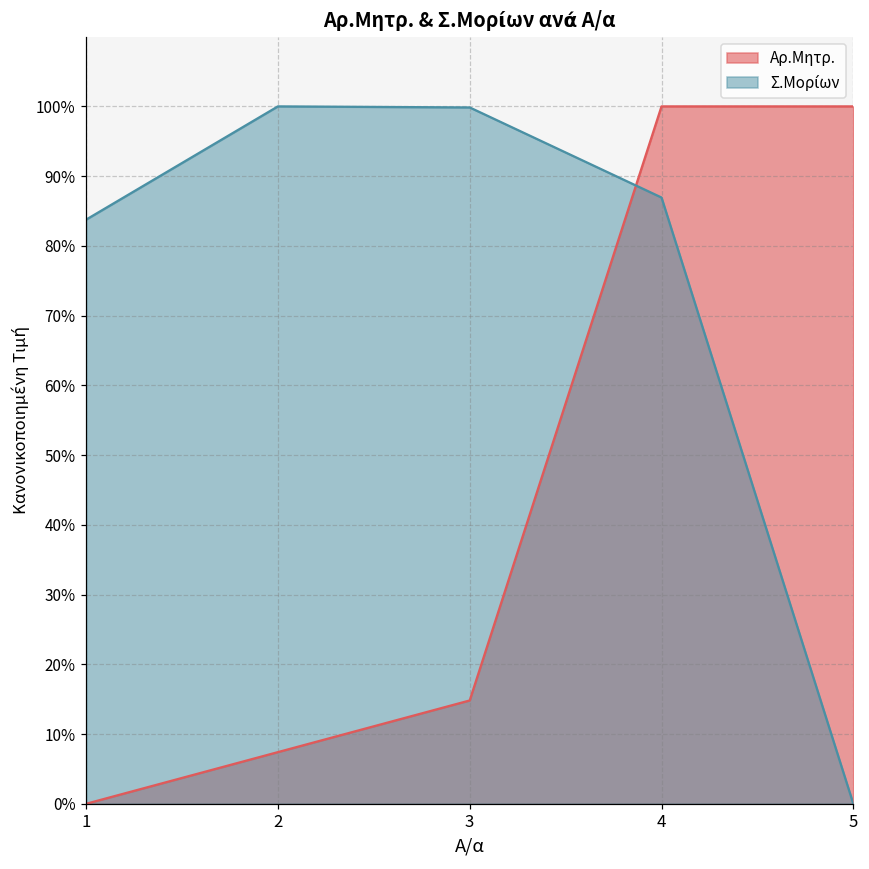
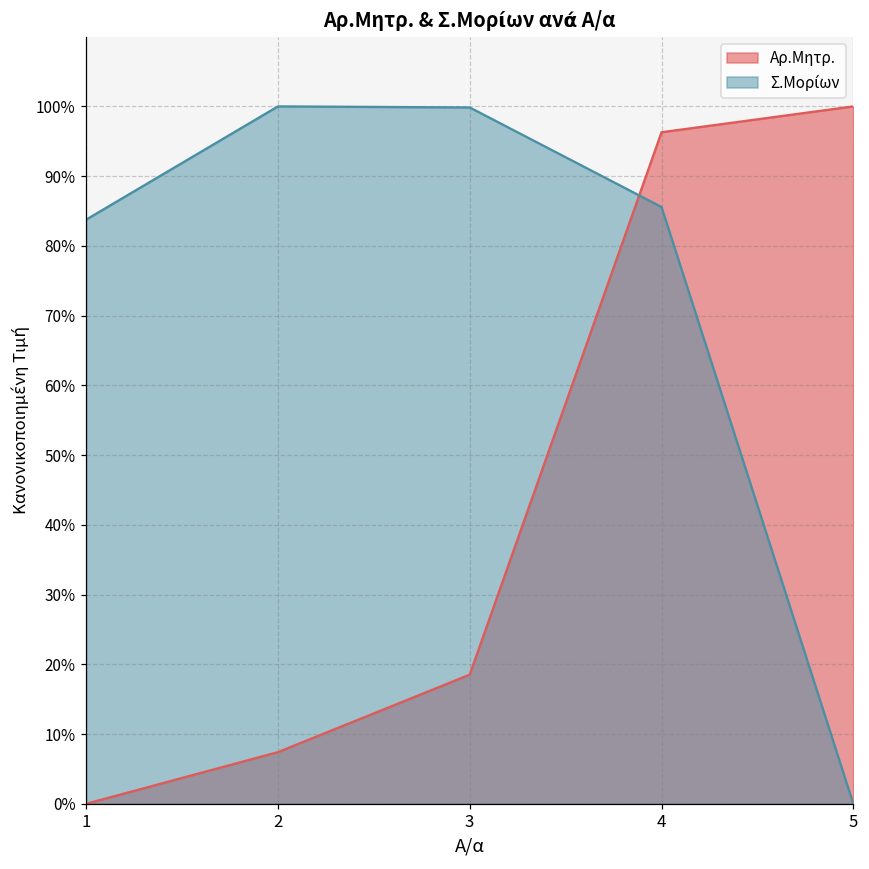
Αρ.Μητρ., 3: 15% -> 19%
Αρ.Μητρ., 4: 100% -> 96%
Σ.Μορίων, 4: 87% -> 86%
